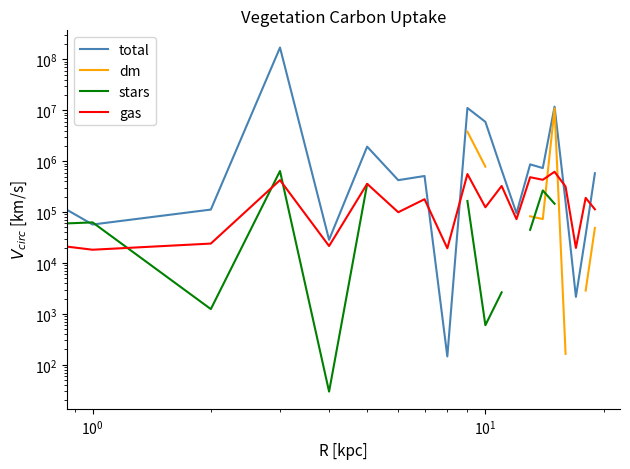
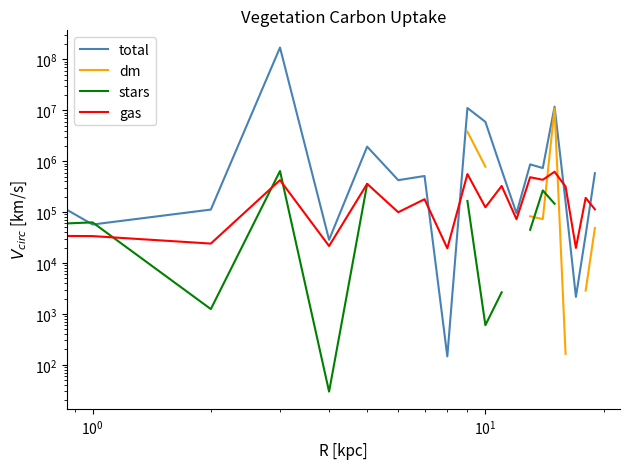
gas, 10^0: 18000 -> 30000
